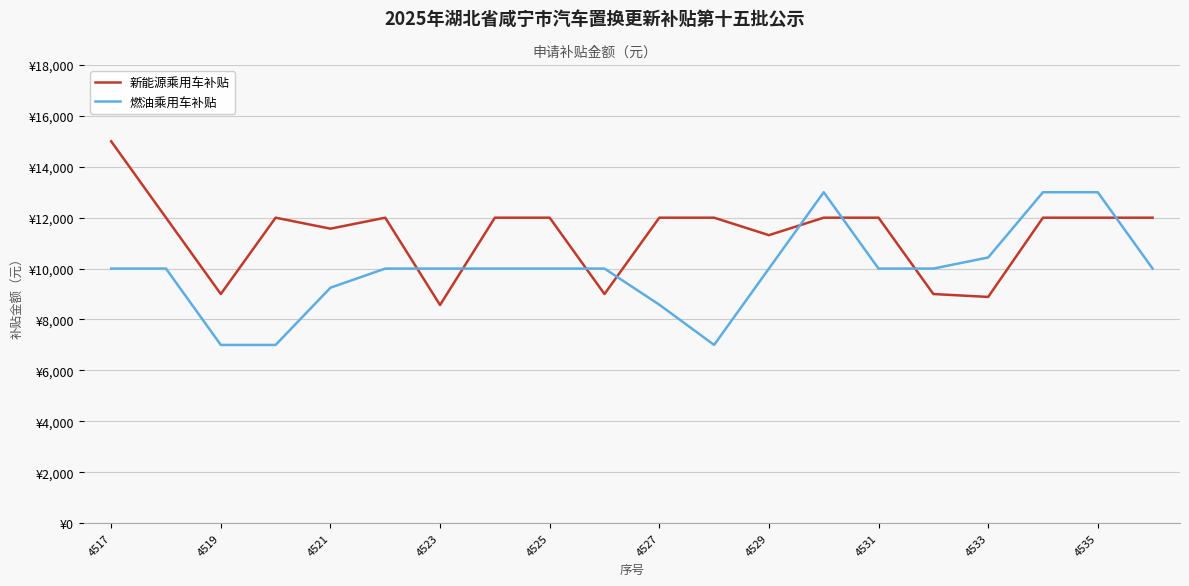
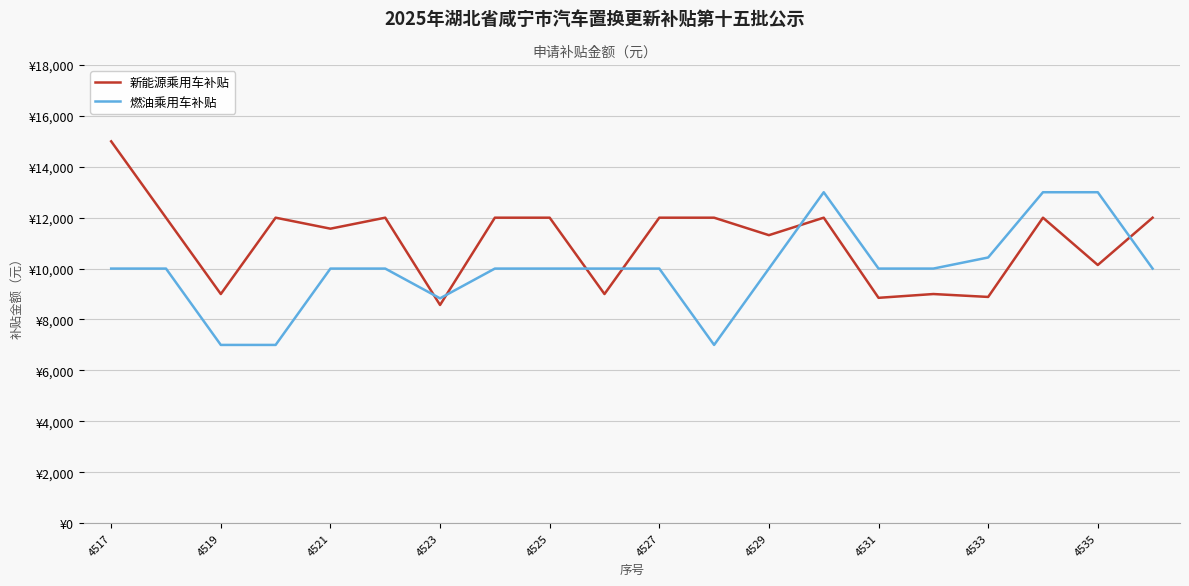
燃油乘用车补贴, 4521: ¥9,200 -> ¥10,000
燃油乘用车补贴, 4523: ¥10,000 -> ¥8,800
燃油乘用车补贴, 4527: ¥8,600 -> ¥10,000
新能源乘用车补贴, 4531: ¥12,000 -> ¥8,900
新能源乘用车补贴, 4535: ¥12,000 -> ¥10,100
